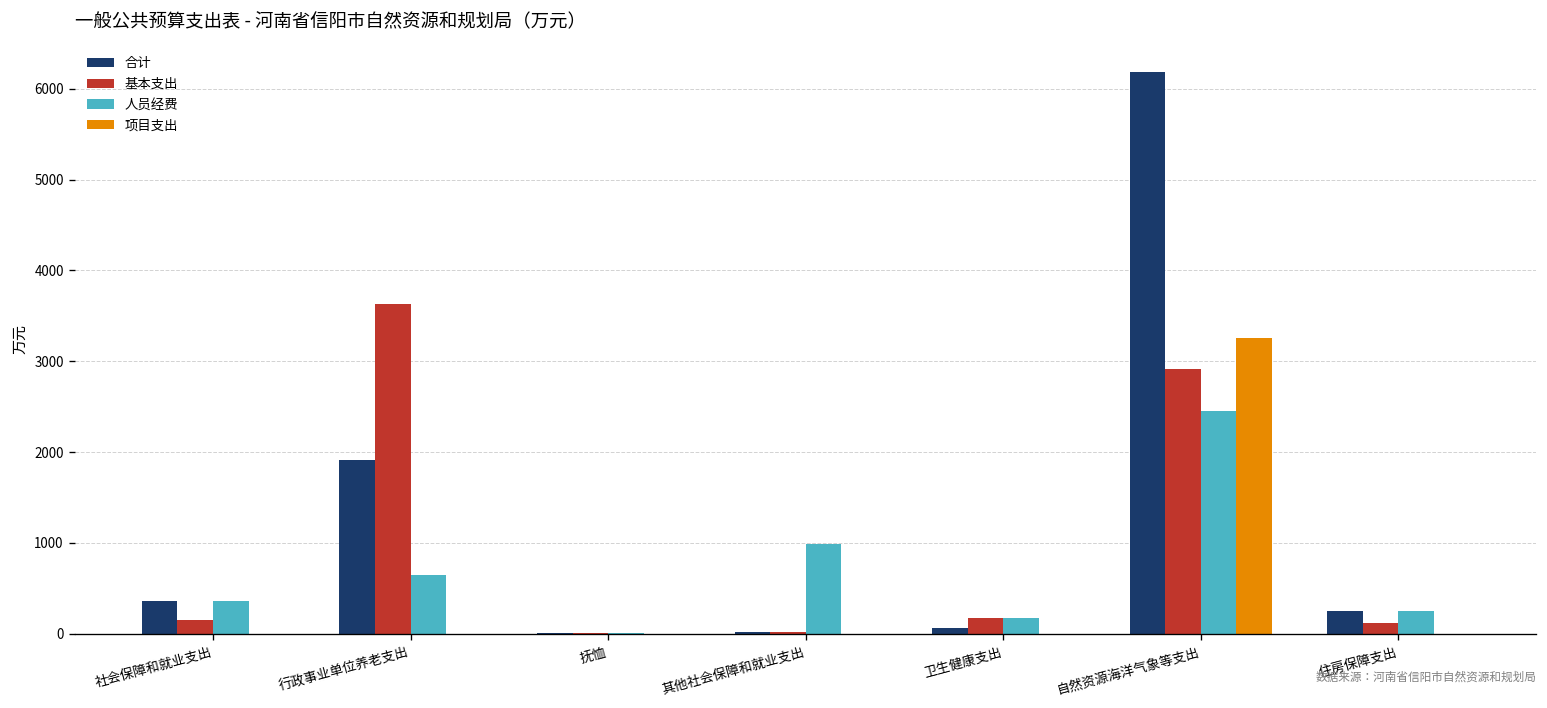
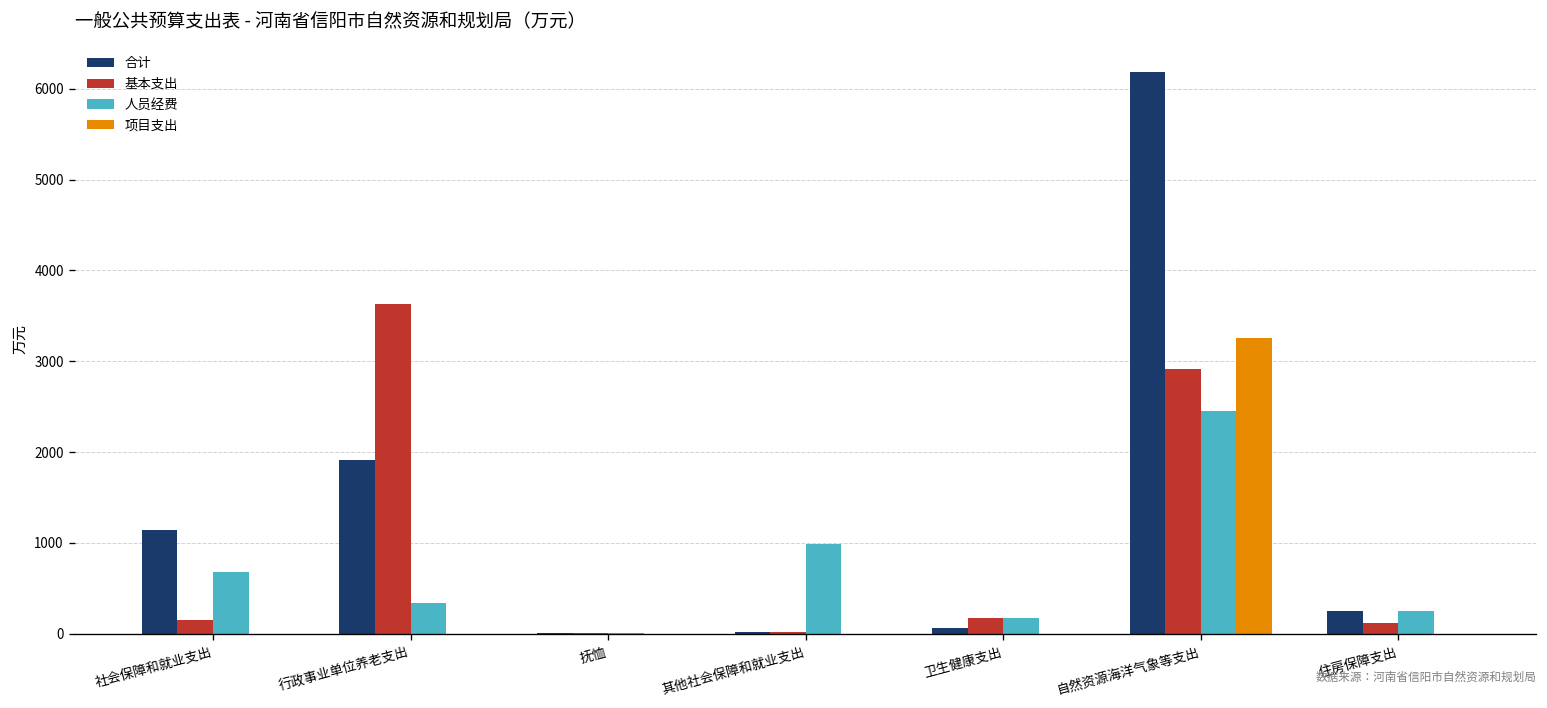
合计, 社会保障和就业支出: 400 -> 1100
人员经费, 社会保障和就业支出: 400 -> 700
人员经费, 行政事业单位养老支出: 600 -> 300
